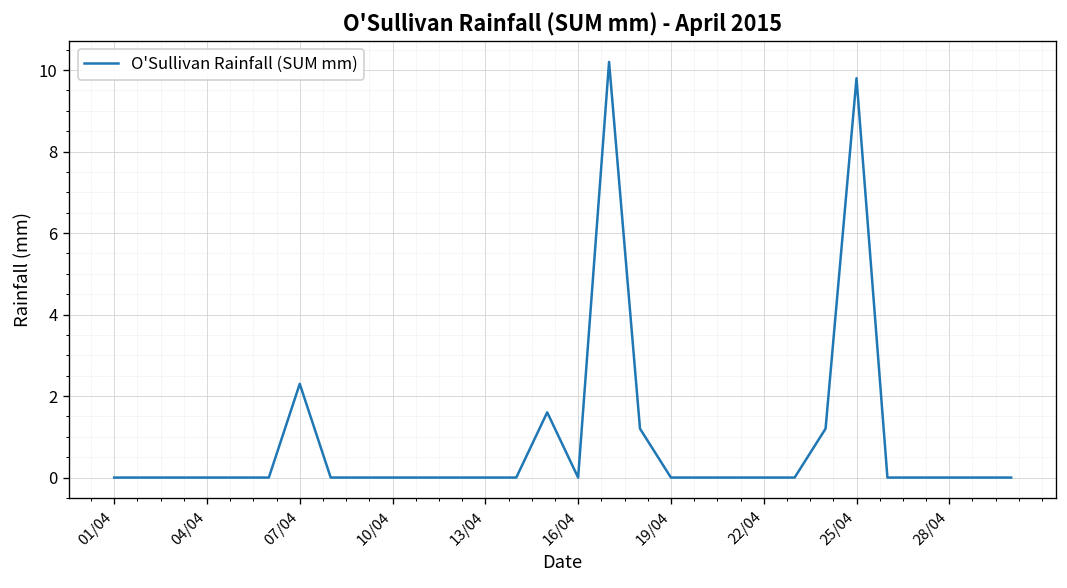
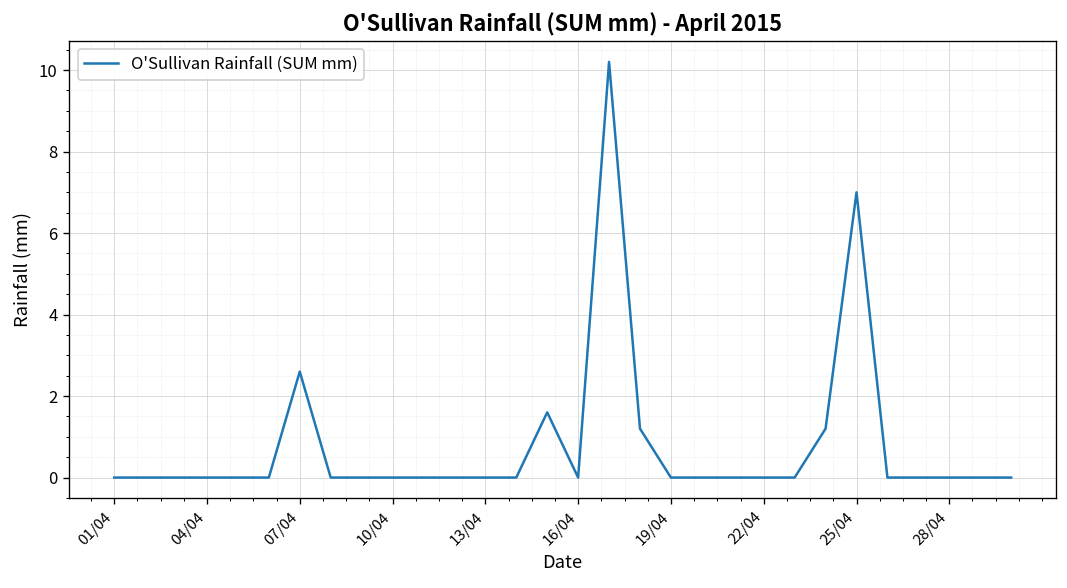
07/04: 2.3 -> 2.6
25/04: 9.8 -> 7.0
